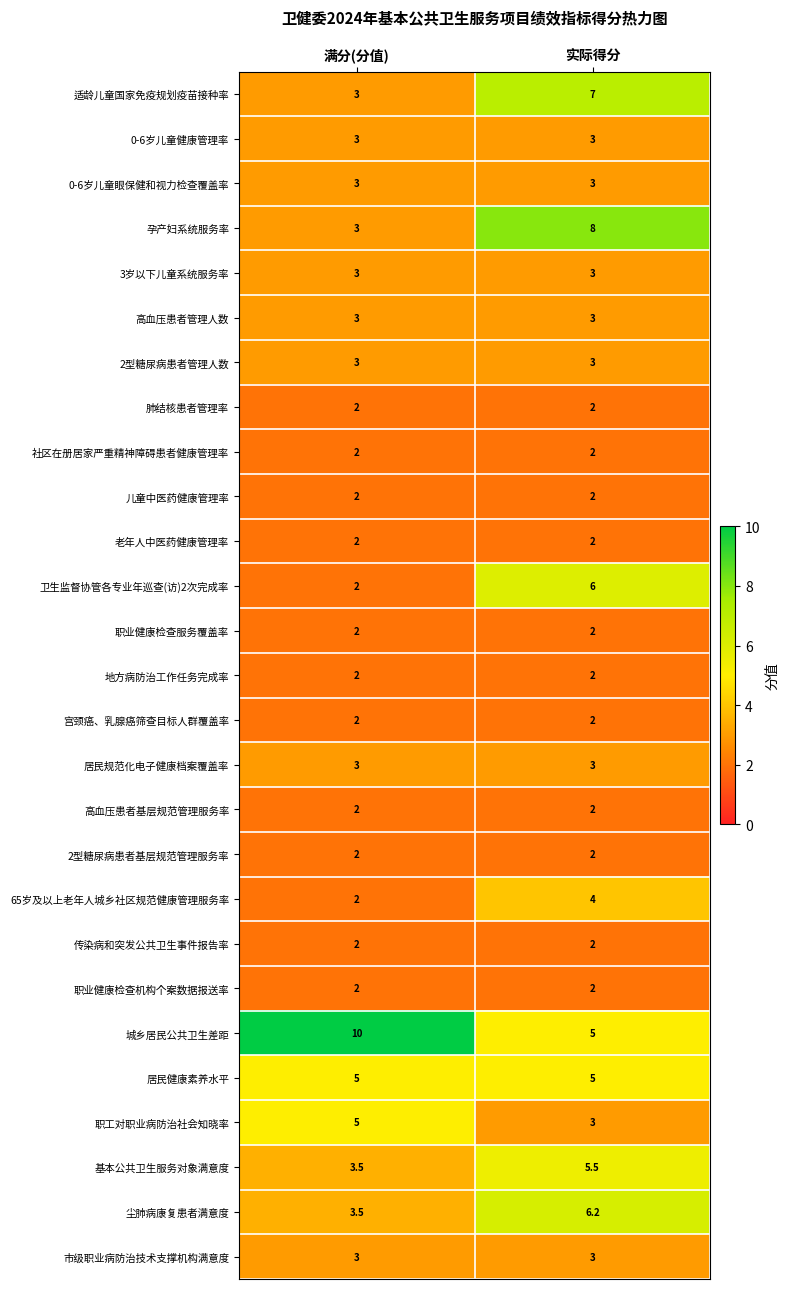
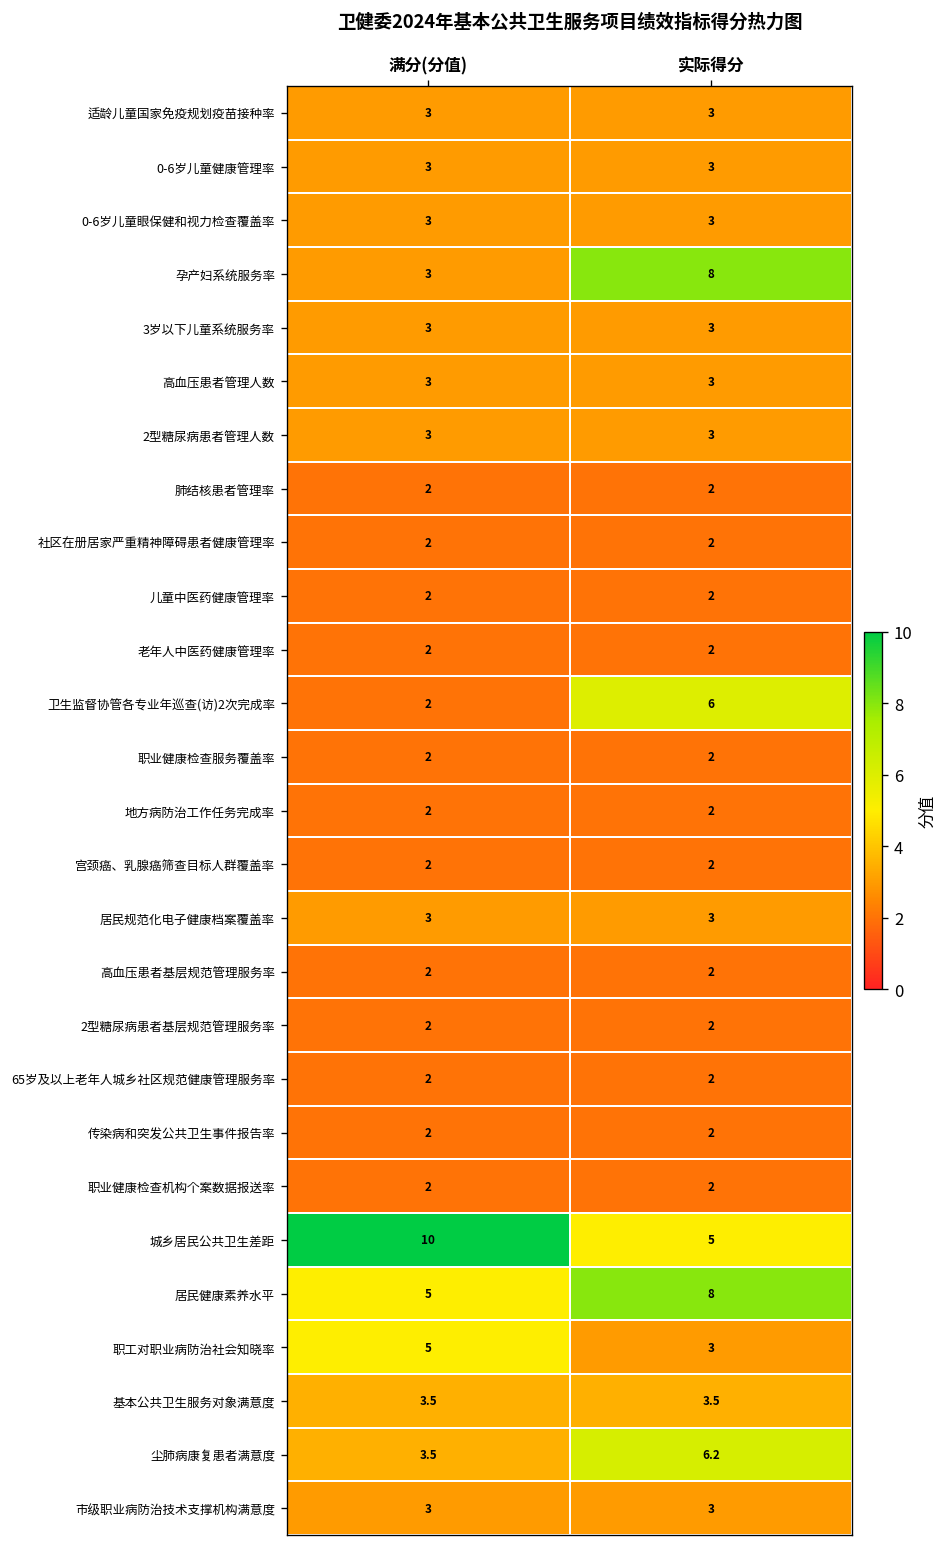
适龄儿童国家免疫规划疫苗接种率, 实际得分: 7 -> 3
65岁及以上老年人城乡社区规范健康管理服务率, 实际得分: 4 -> 2
居民健康素养水平, 实际得分: 5 -> 8
基本公共卫生服务对象满意度, 实际得分: 5.5 -> 3.5
